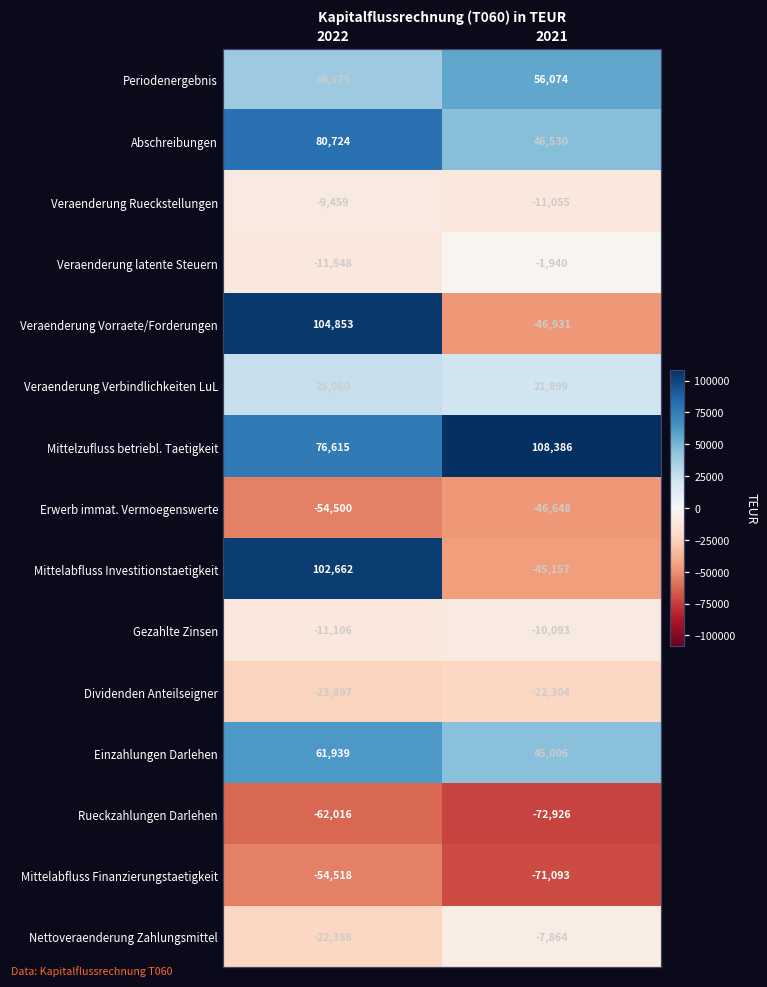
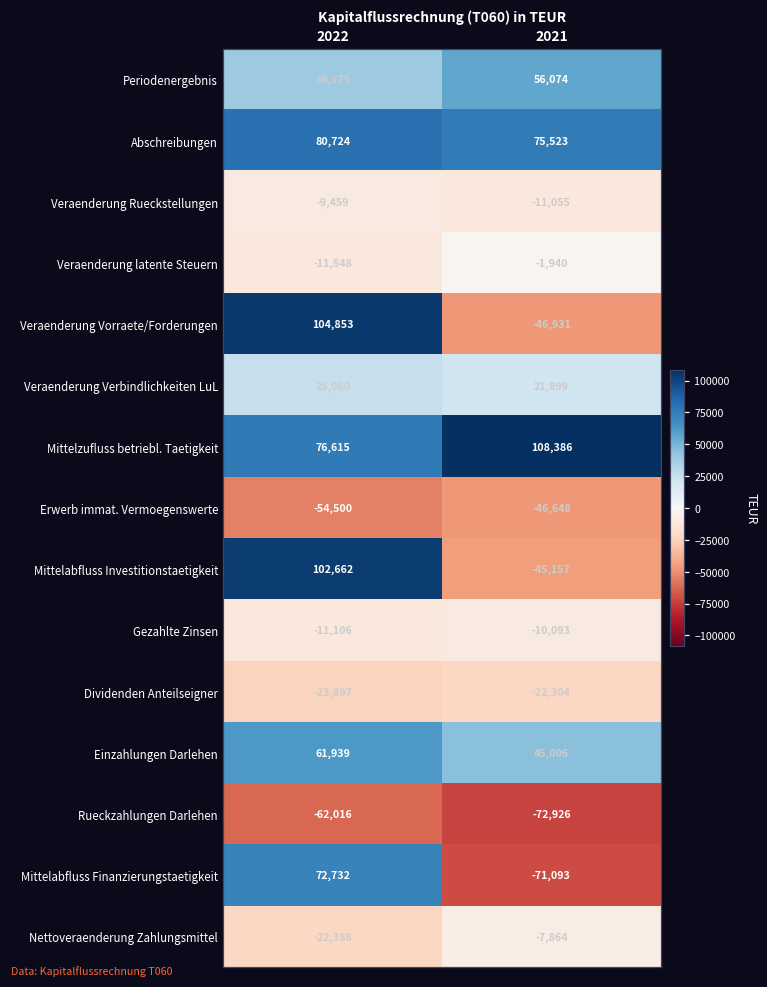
Abschreibungen, 2021: 46,530 -> 75,523
Mittelabfluss Finanzierungstaetigkeit, 2022: -54,518 -> 72,732
